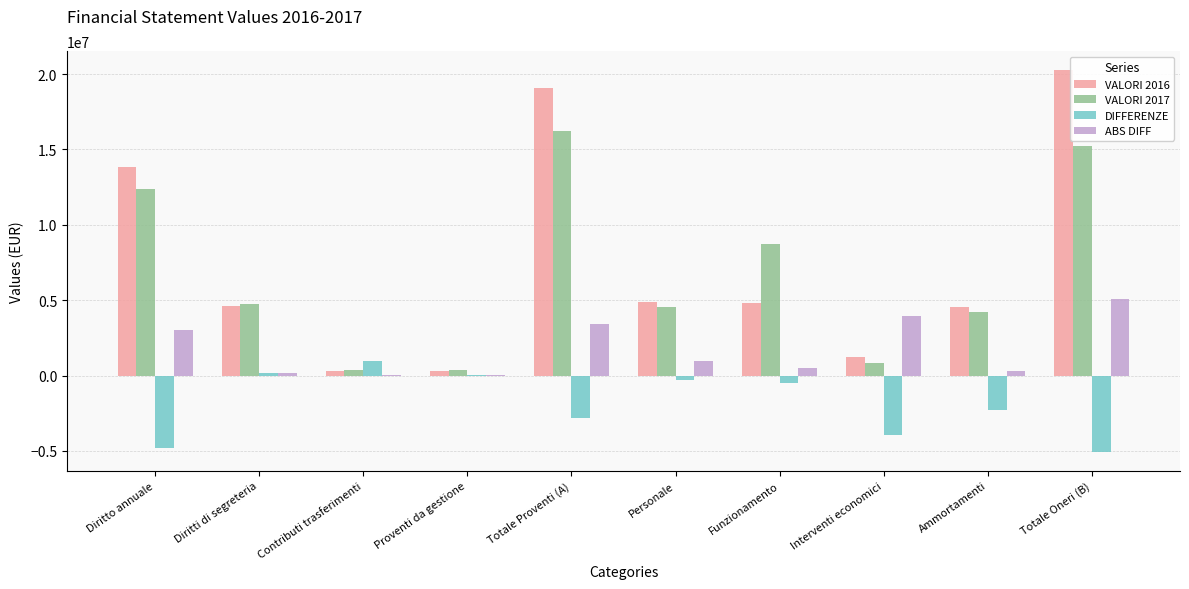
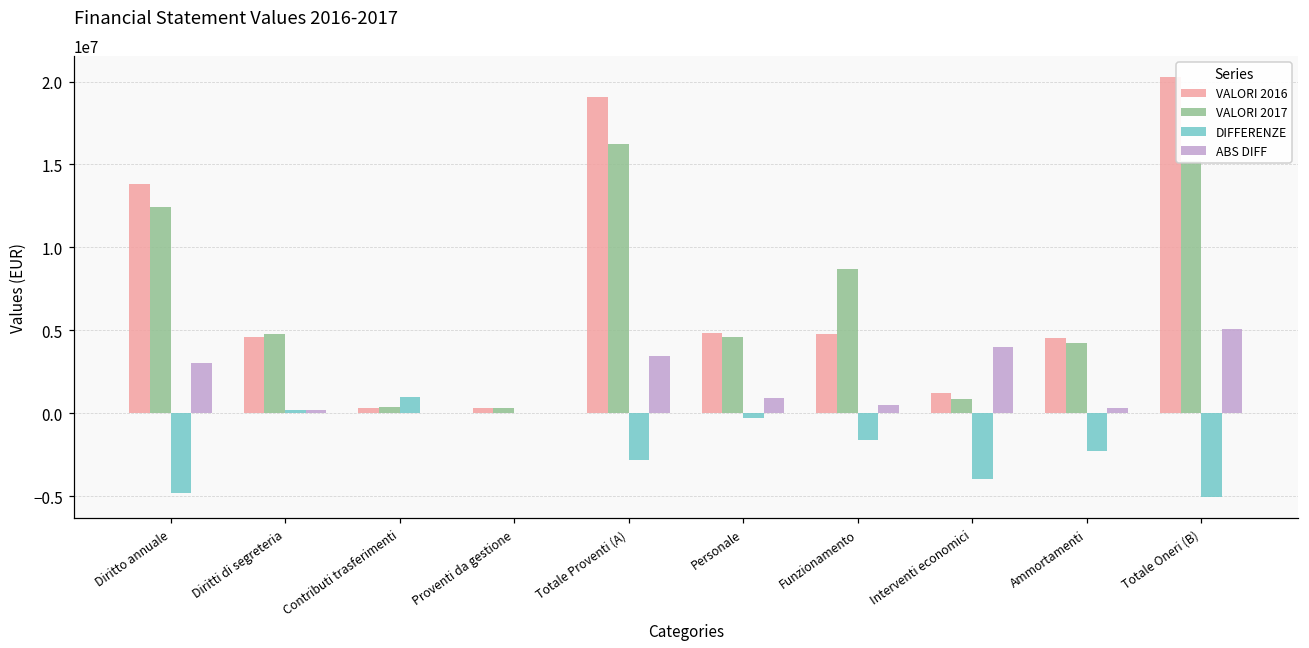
DIFFERENZE, Funzionamento: -500000 -> -1600000
